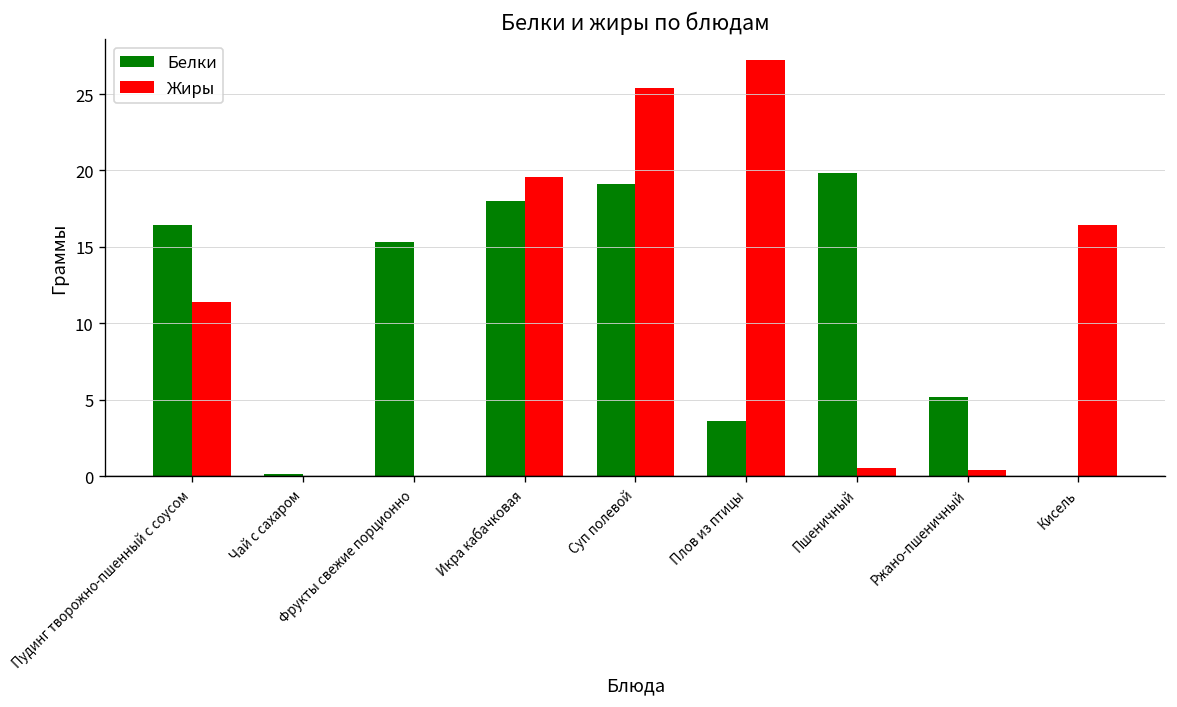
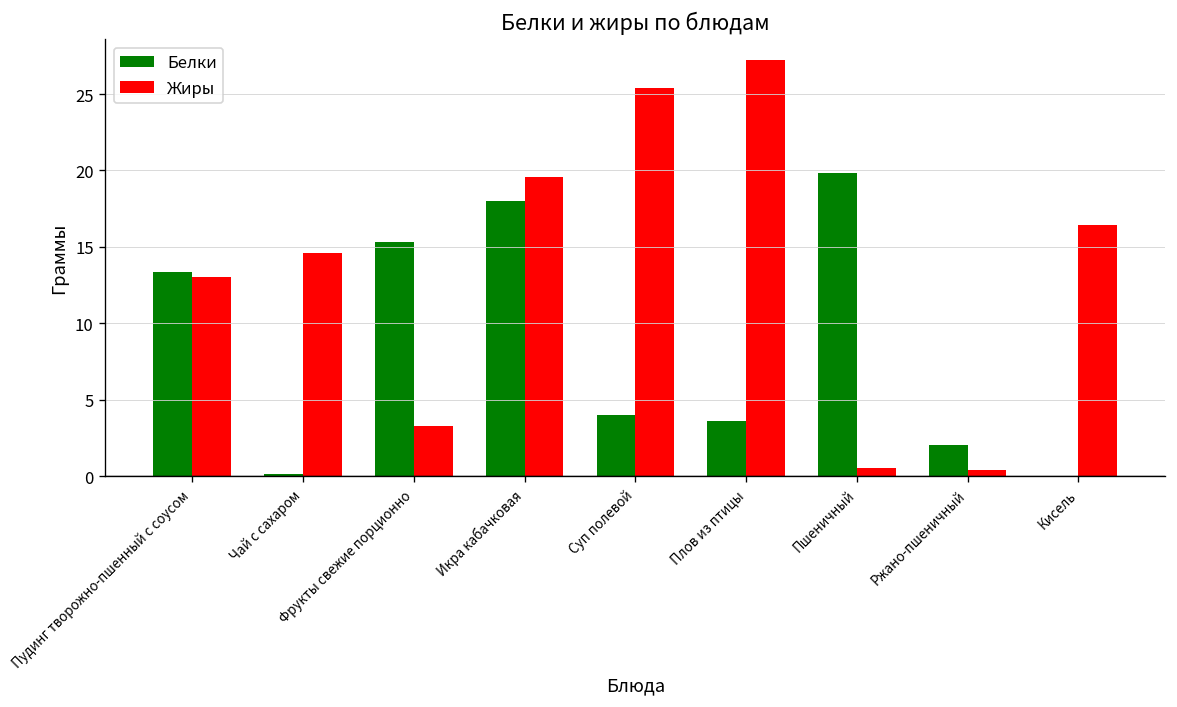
Белки, Пудинг творожно-пшенный с соусом: 16.5 -> 13.4
Жиры, Пудинг творожно-пшенный с соусом: 11.4 -> 13.0
Жиры, Чай с сахаром: 0.0 -> 14.6
Жиры, Фрукты свежие порционно: 0.0 -> 3.3
Белки, Суп полевой: 19.1 -> 4.0
Белки, Ржано-пшеничный: 5.2 -> 2.0
